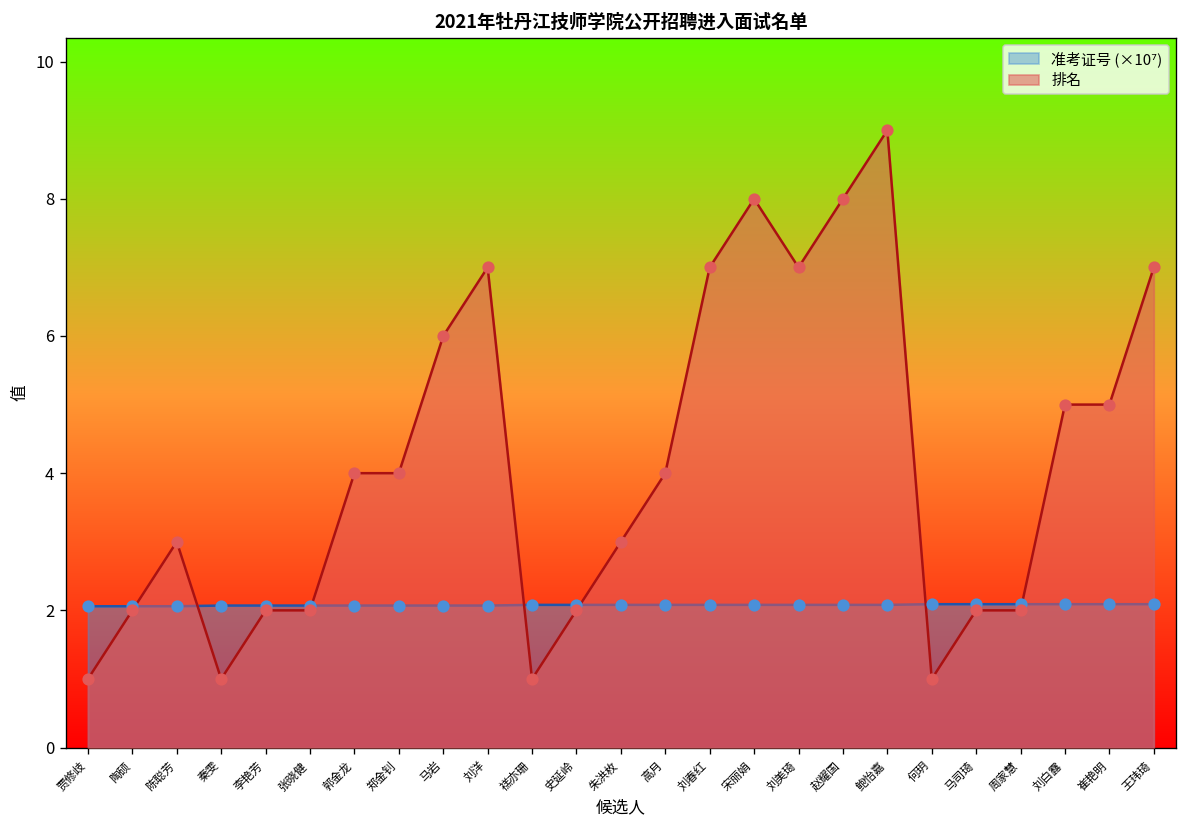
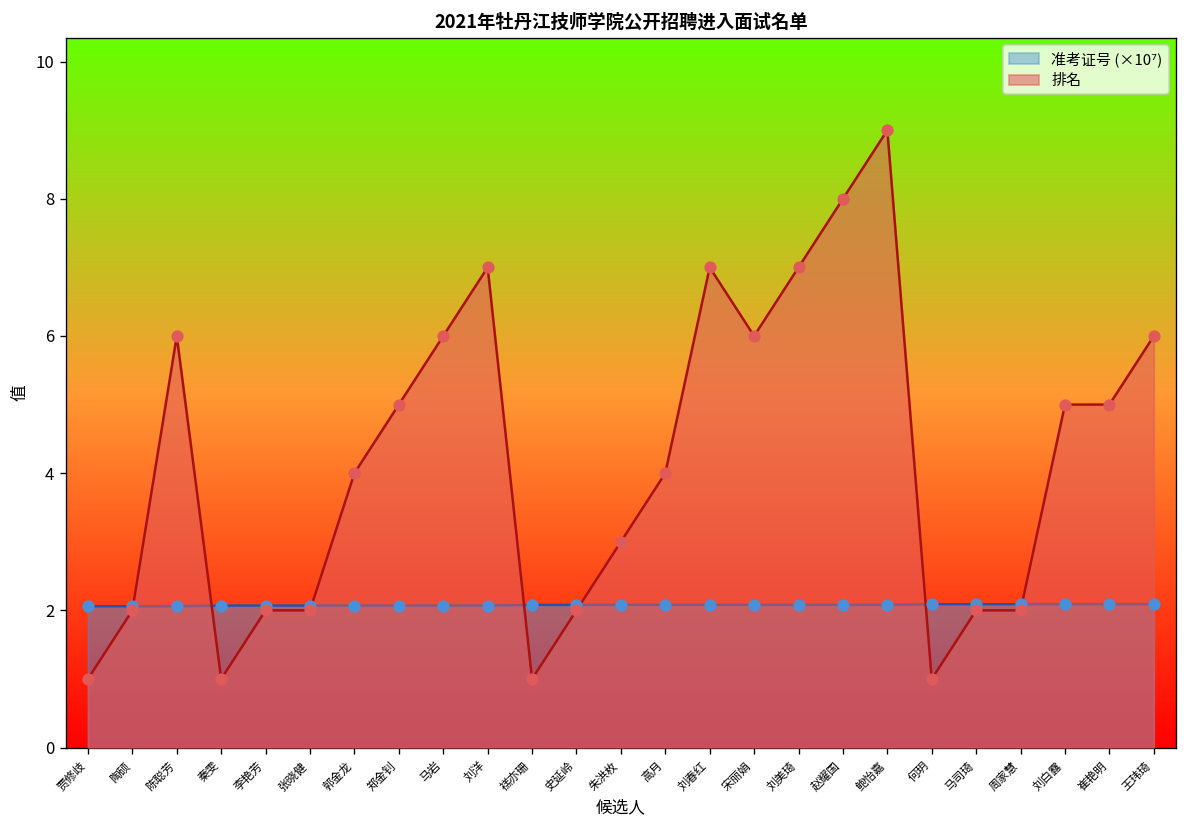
排名, 陈聪芳: 3 -> 6
排名, 郑金钊: 4 -> 5
排名, 宋丽娟: 8 -> 6
排名, 王玮琦: 7 -> 6
